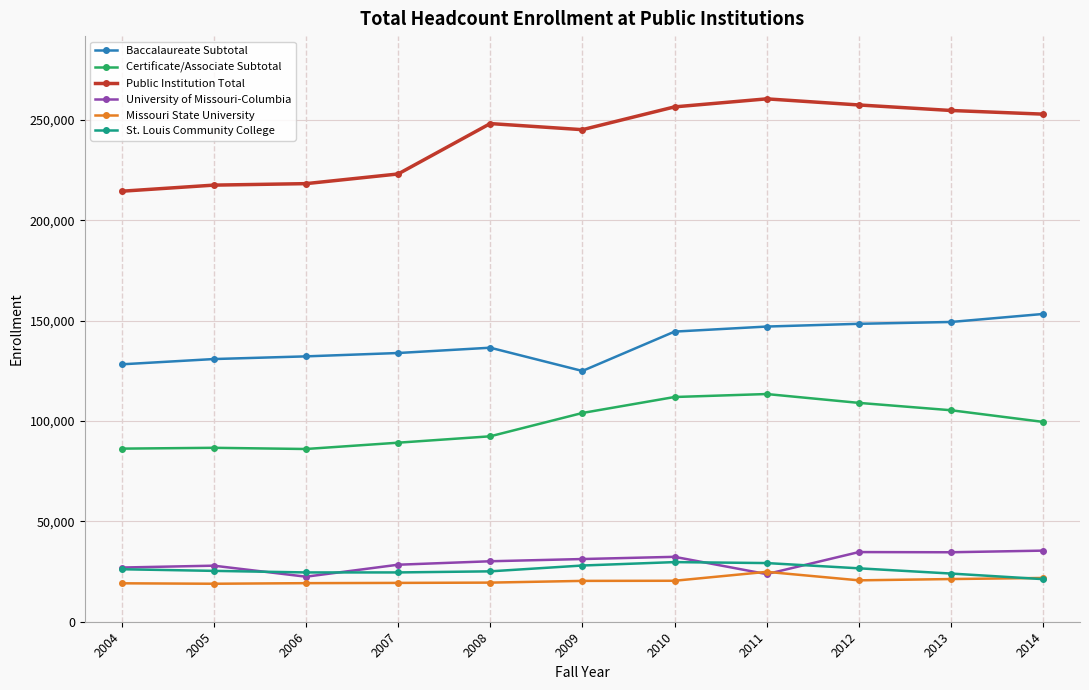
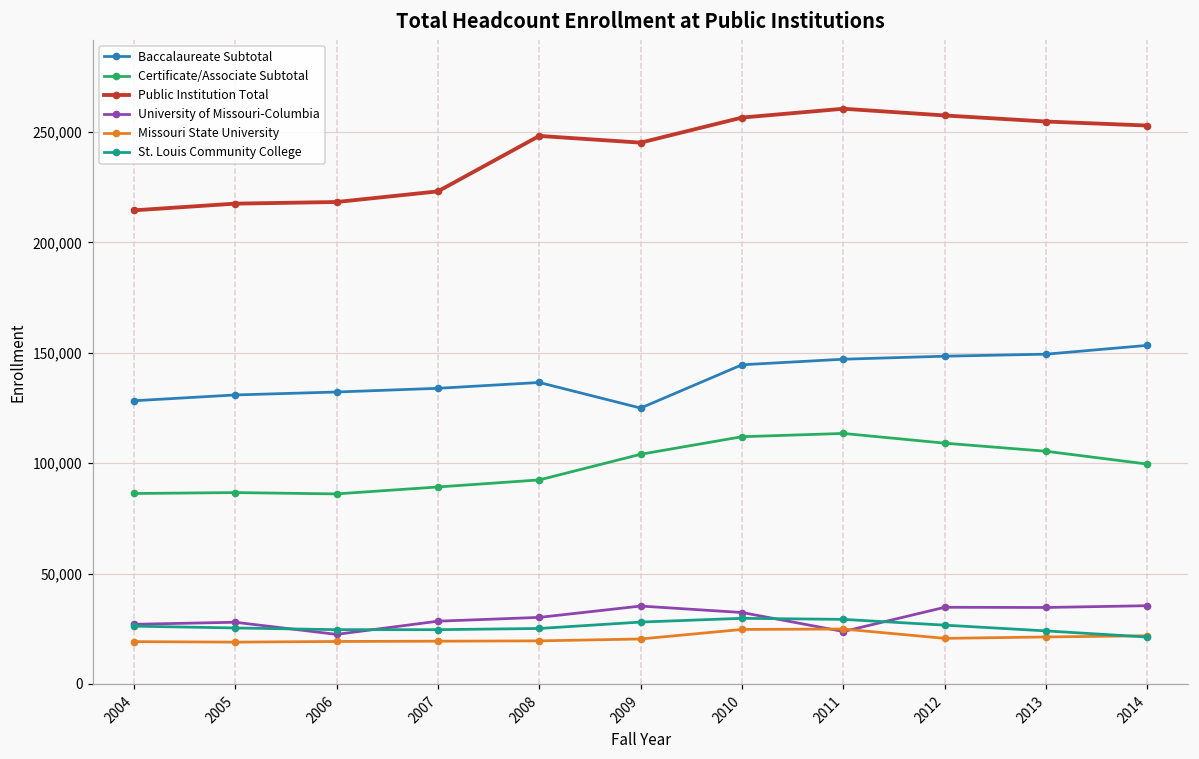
University of Missouri-Columbia, 2009: 31,000 -> 35,000
Missouri State University, 2010: 20,000 -> 25,000
